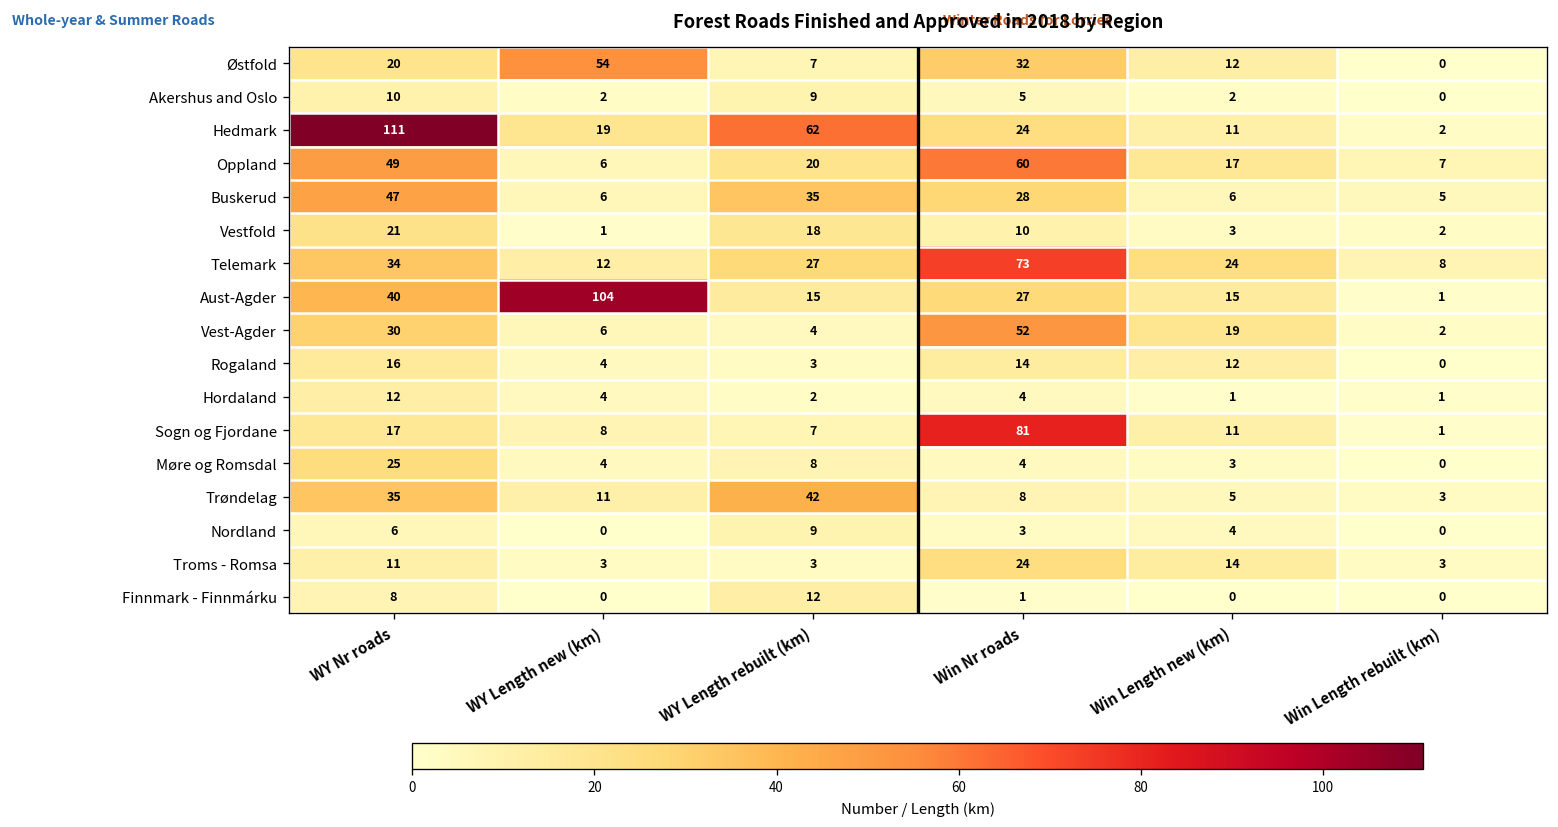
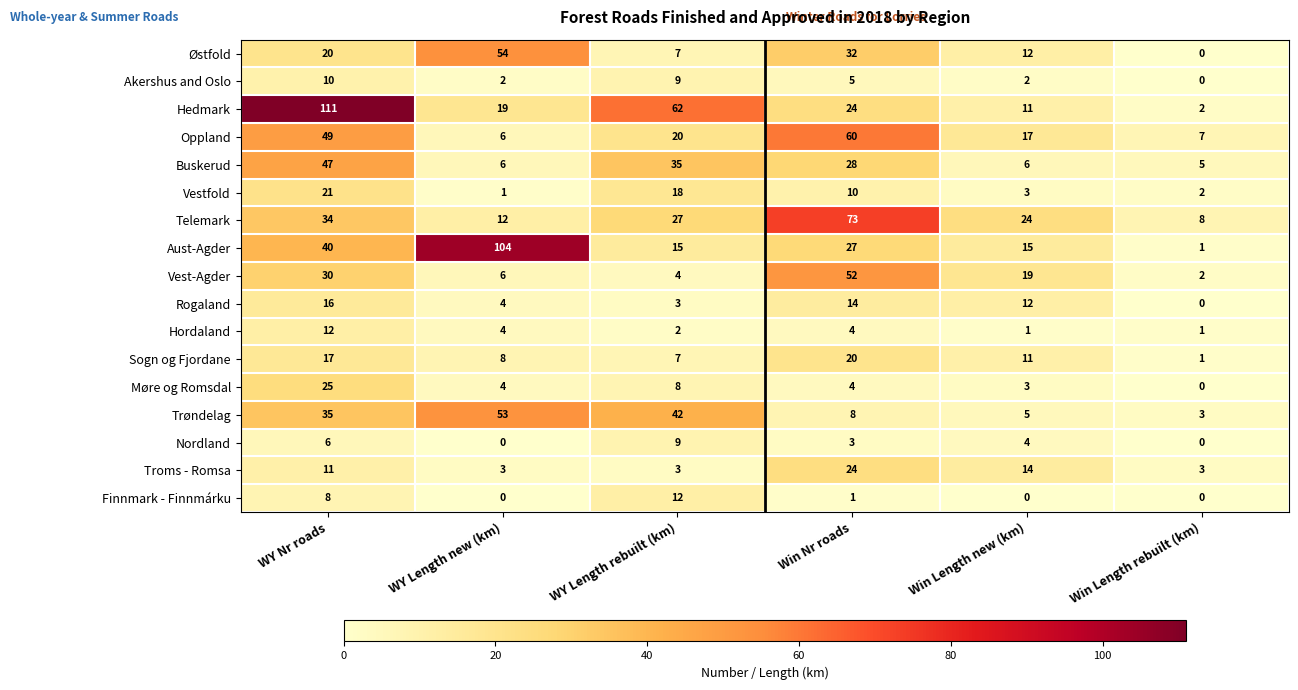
Sogn og Fjordane, Win Nr roads: 81 -> 20
Trøndelag, WY Length new (km): 11 -> 53
